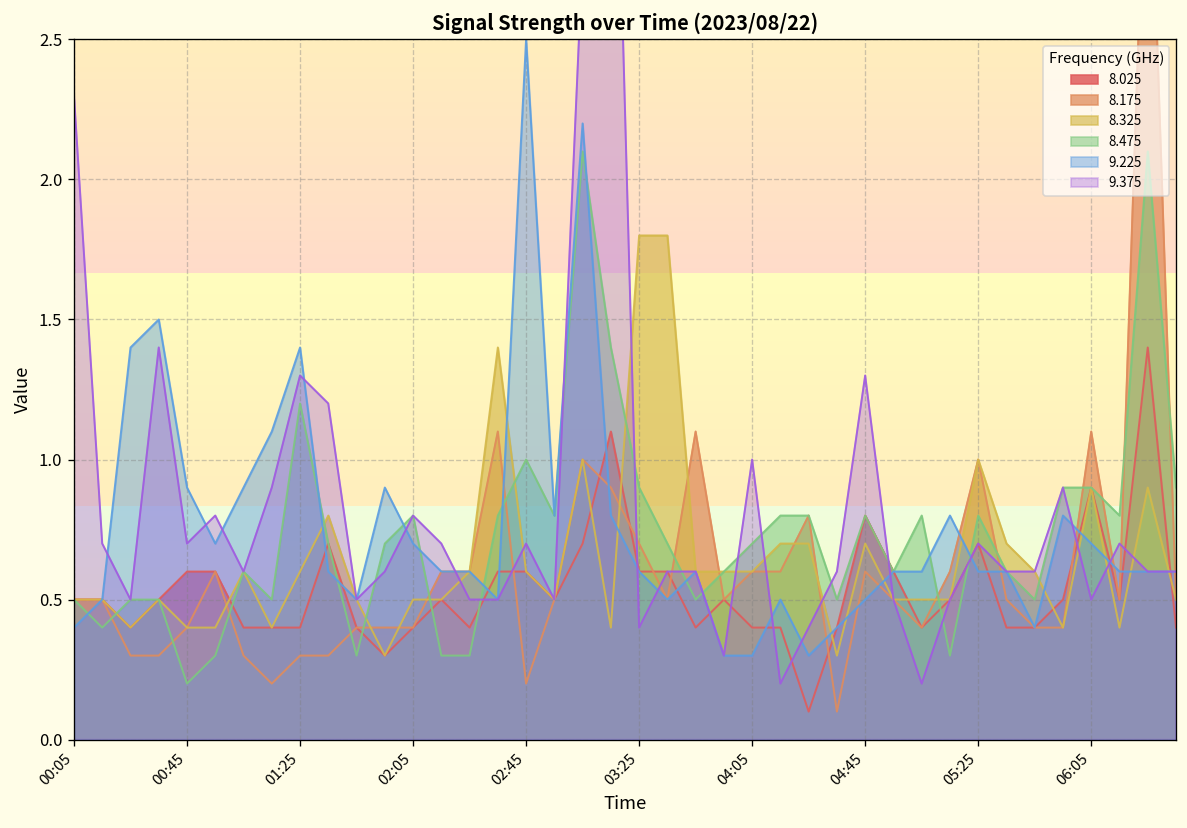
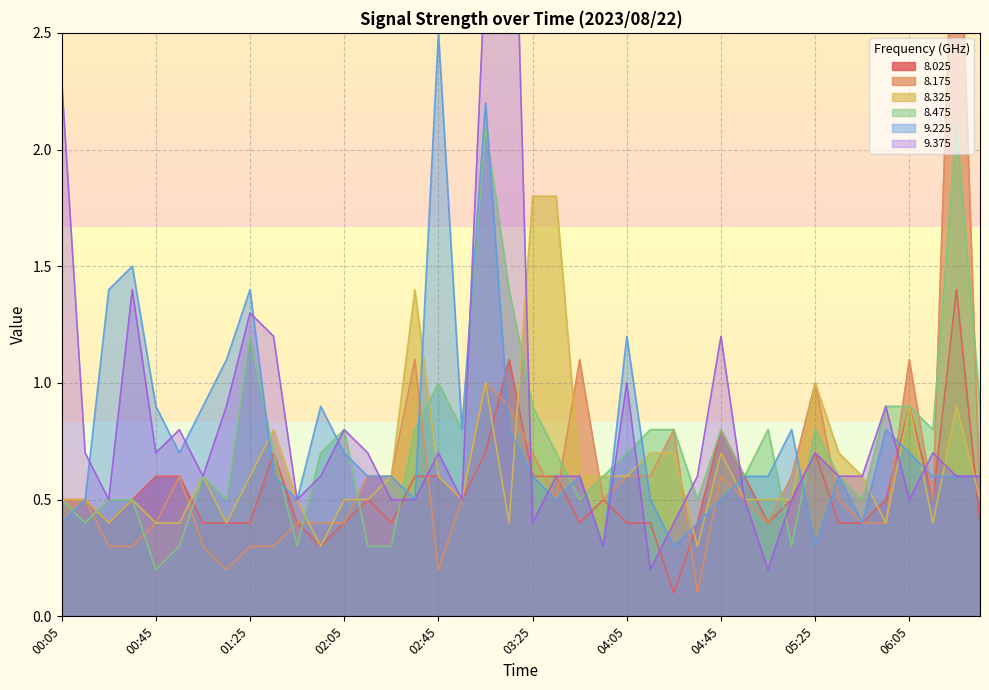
9.225, 04:05: 0.3 -> 1.2
9.375, 04:45: 1.3 -> 1.2
9.225, 05:25: 0.6 -> 0.3
